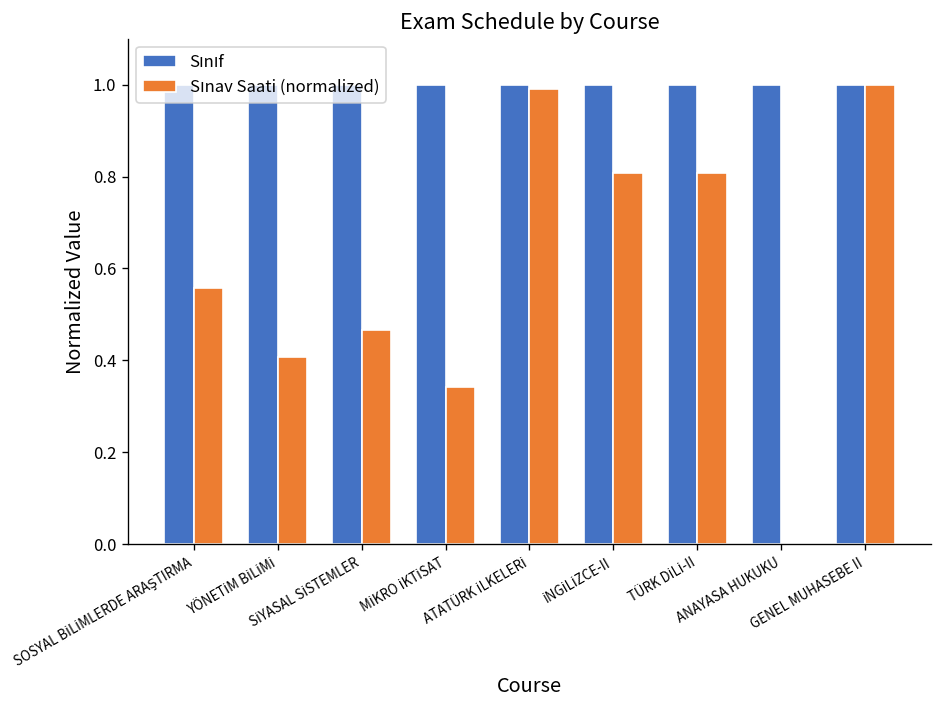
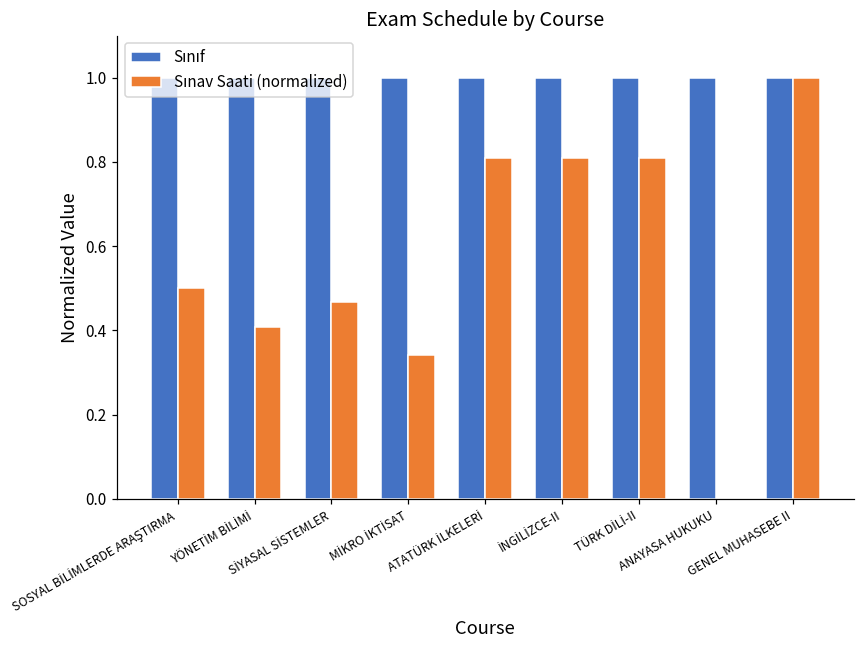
Sınav Saati (normalized), SOSYAL BİLİMLERDE ARAŞTIRMA: 0.56 -> 0.50
Sınav Saati (normalized), ATATÜRK İLKELERİ: 0.99 -> 0.81
